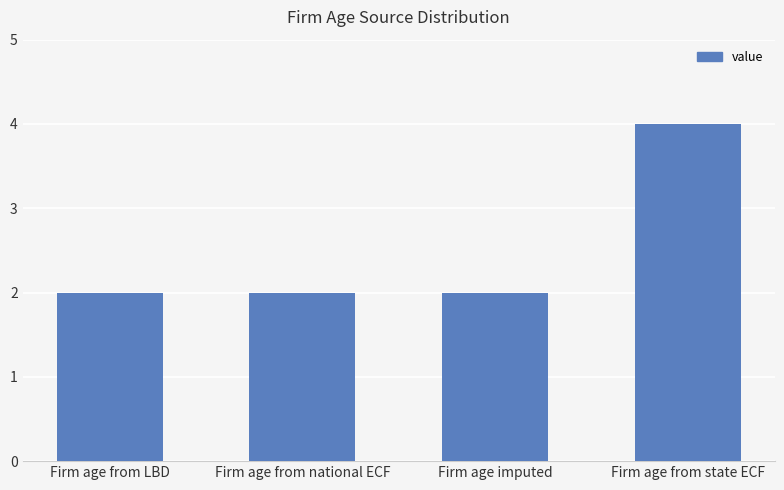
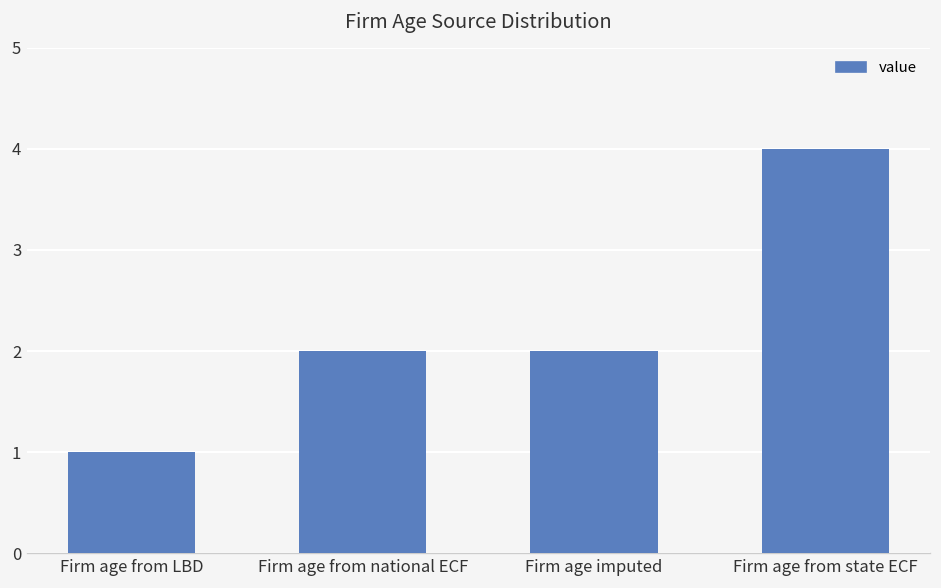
Firm age from LBD: 2 -> 1
